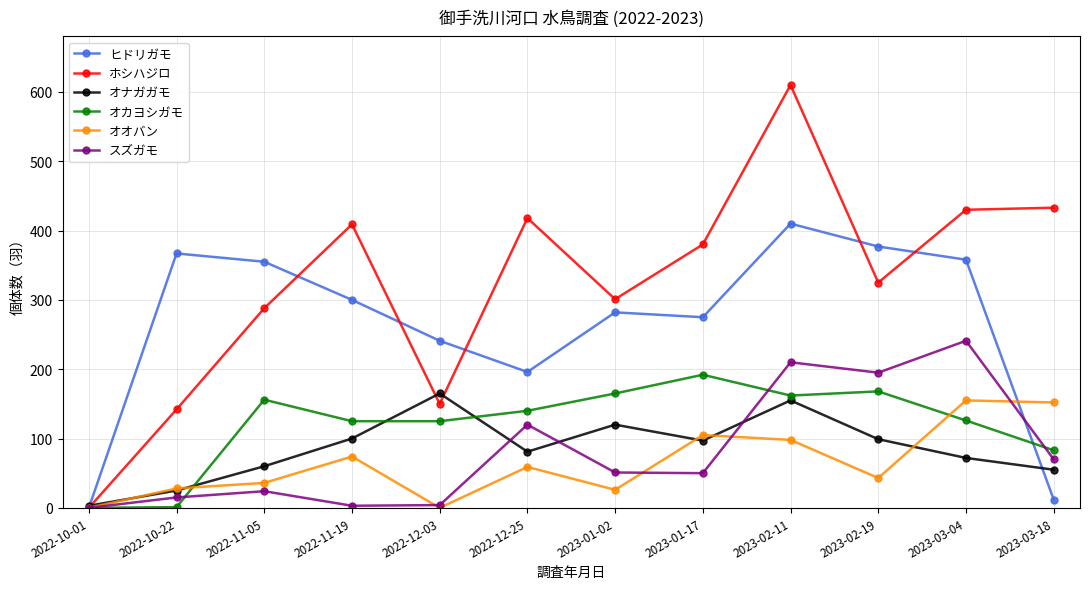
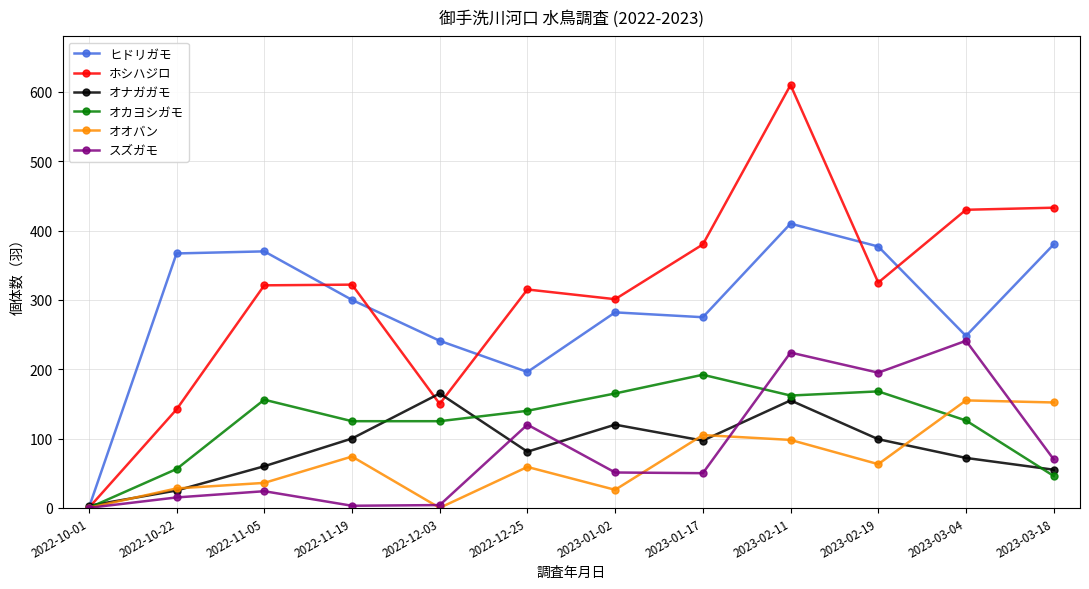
オカヨシガモ, 2022-10-22: 0 -> 60
ヒドリガモ, 2022-11-05: 360 -> 370
ホシハジロ, 2022-11-05: 290 -> 320
ホシハジロ, 2022-11-19: 410 -> 320
ホシハジロ, 2022-12-25: 420 -> 320
スズガモ, 2023-02-11: 210 -> 220
オオバン, 2023-02-19: 40 -> 60
ヒドリガモ, 2023-03-04: 360 -> 250
ヒドリガモ, 2023-03-18: 10 -> 380
オカヨシガモ, 2023-03-18: 80 -> 50
